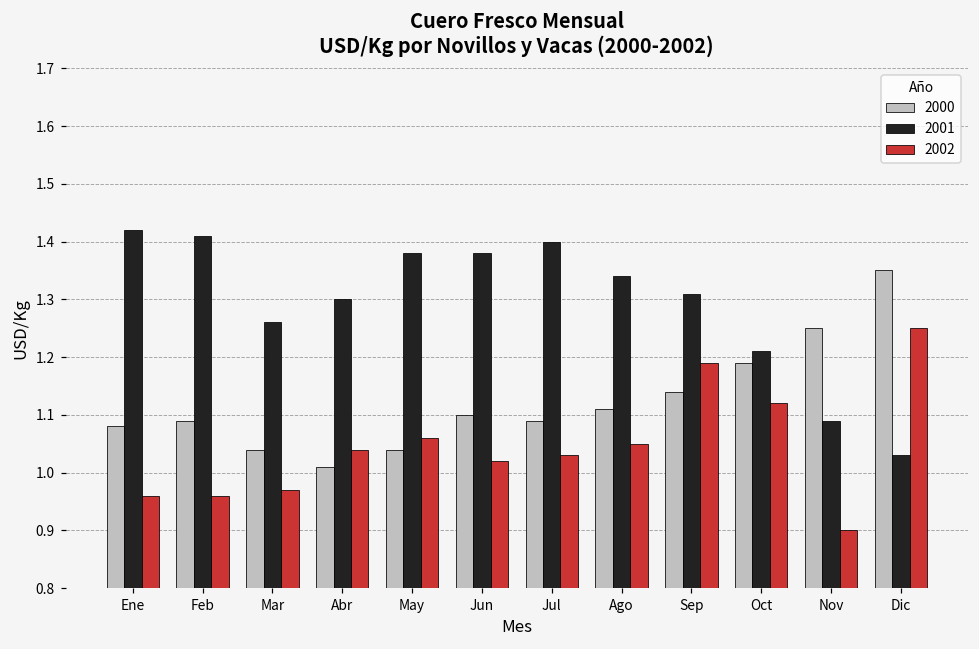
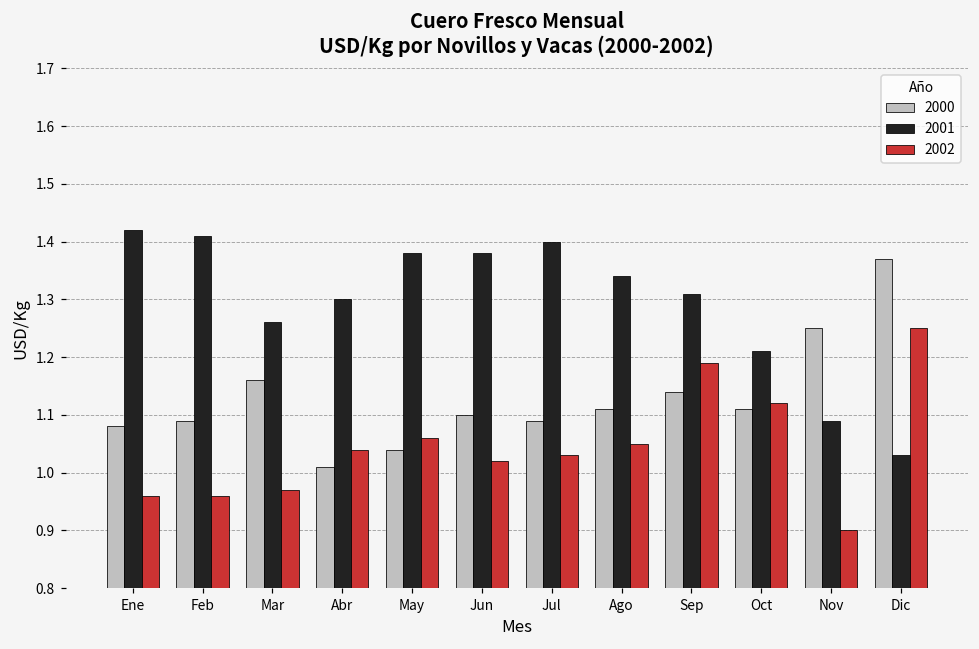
2000, Mar: 1.04 -> 1.16
2000, Oct: 1.19 -> 1.11
2000, Dic: 1.35 -> 1.37
